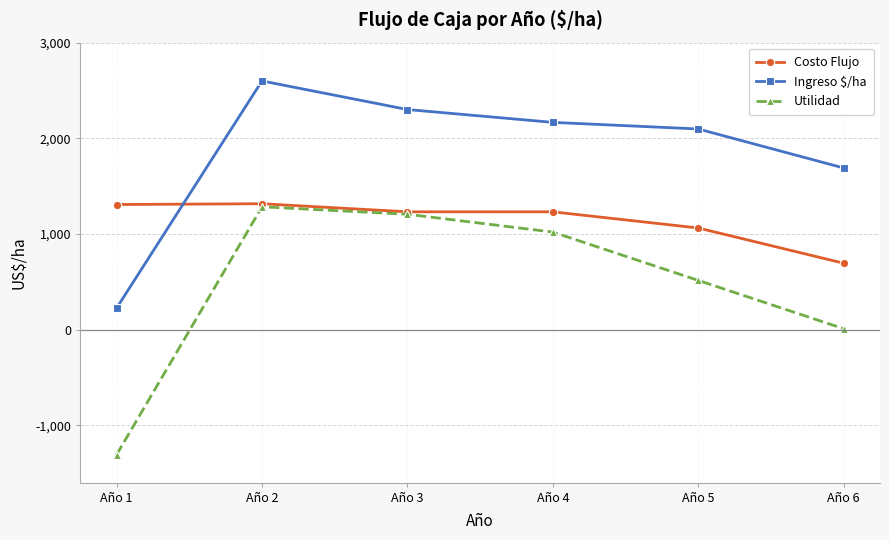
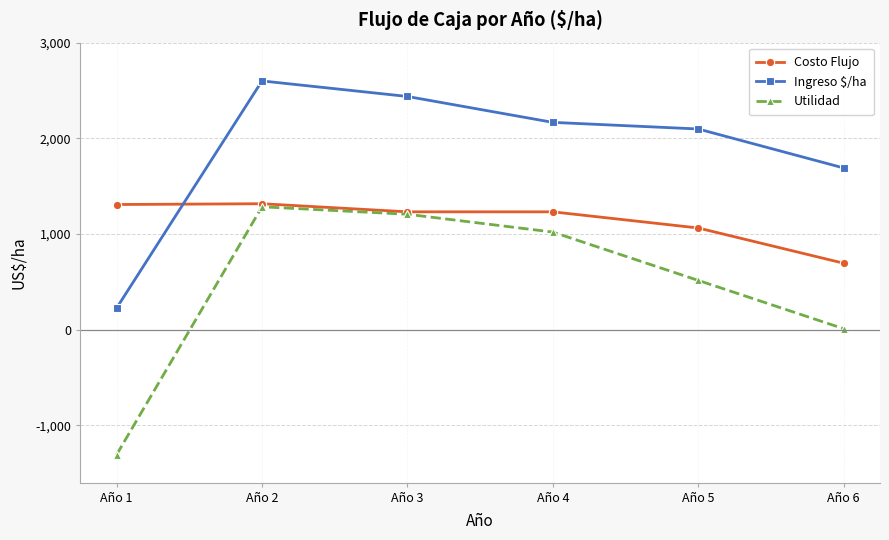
Ingreso $/ha, Año 3: 2,300 -> 2,400
